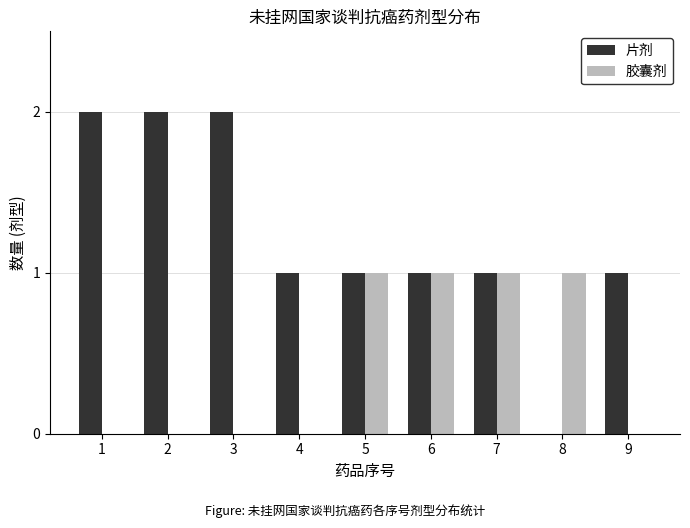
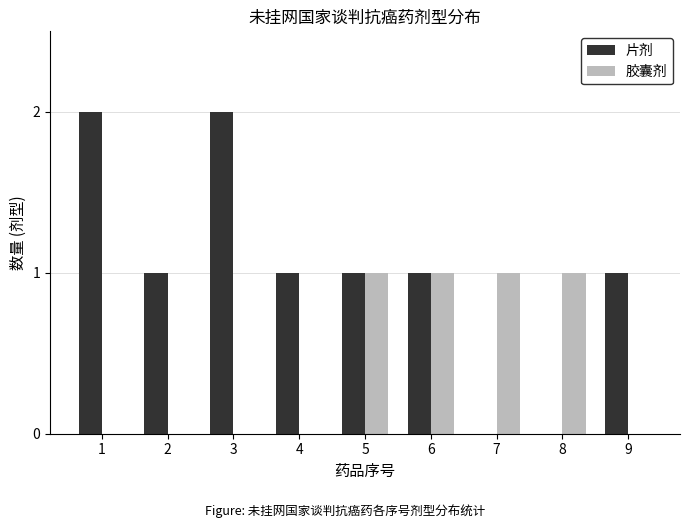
片剂, 2: 2 -> 1
片剂, 7: 1 -> 0
